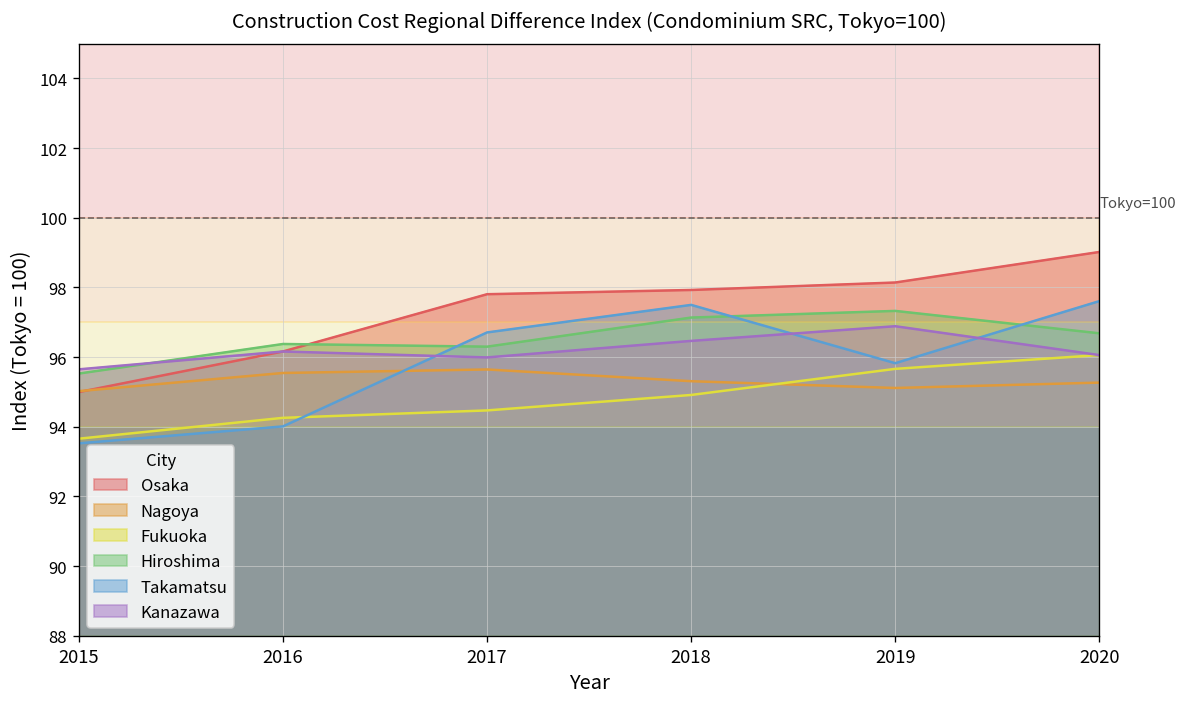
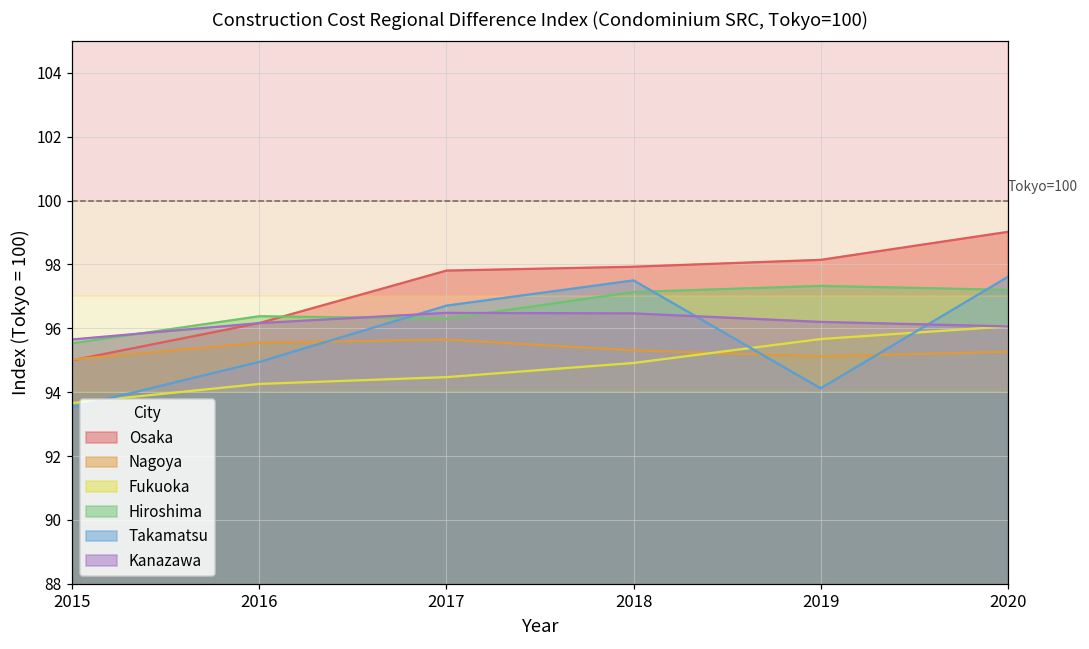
Takamatsu, 2016: 94.0 -> 94.9
Kanazawa, 2017: 96.0 -> 96.5
Takamatsu, 2019: 95.8 -> 94.1
Kanazawa, 2019: 96.9 -> 96.2
Hiroshima, 2020: 96.7 -> 97.2
